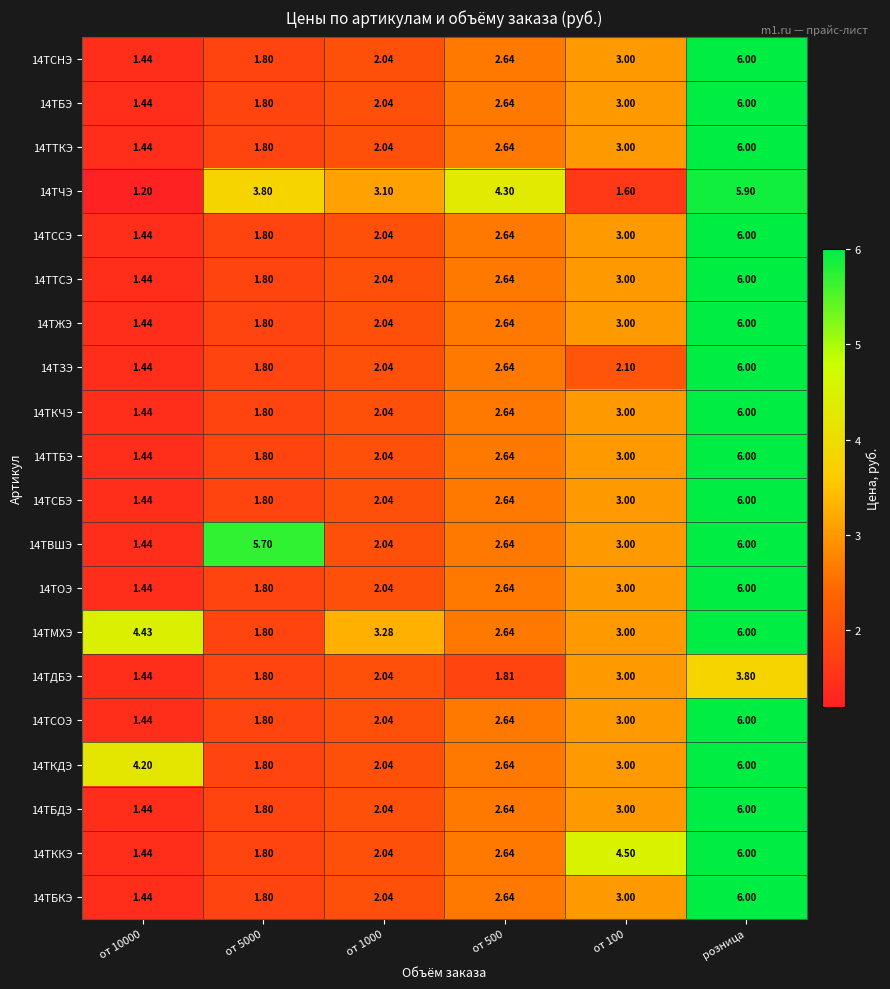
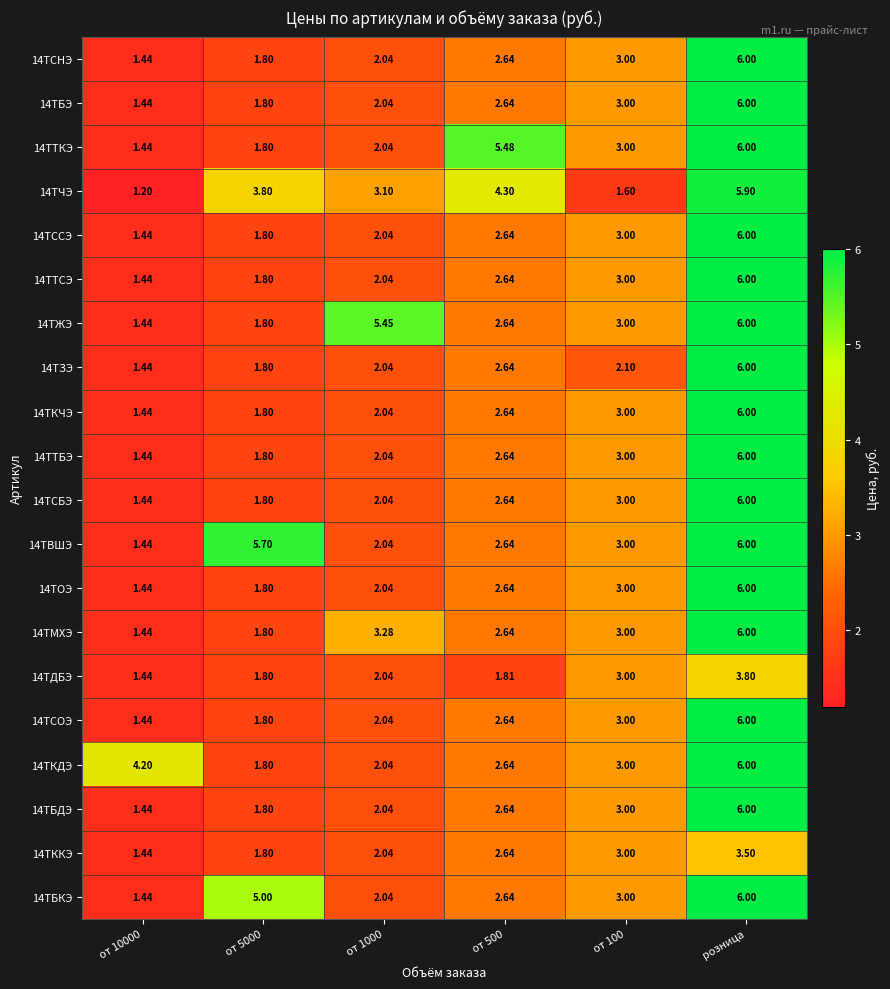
14ТТКЭ, от 500: 2.64 -> 5.48
14ТЖЭ, от 1000: 2.04 -> 5.45
14ТМХЭ, от 10000: 4.43 -> 1.44
14ТККЭ, от 100: 4.50 -> 3.00
14ТККЭ, розница: 6.00 -> 3.50
14ТБКЭ, от 5000: 1.80 -> 5.00
